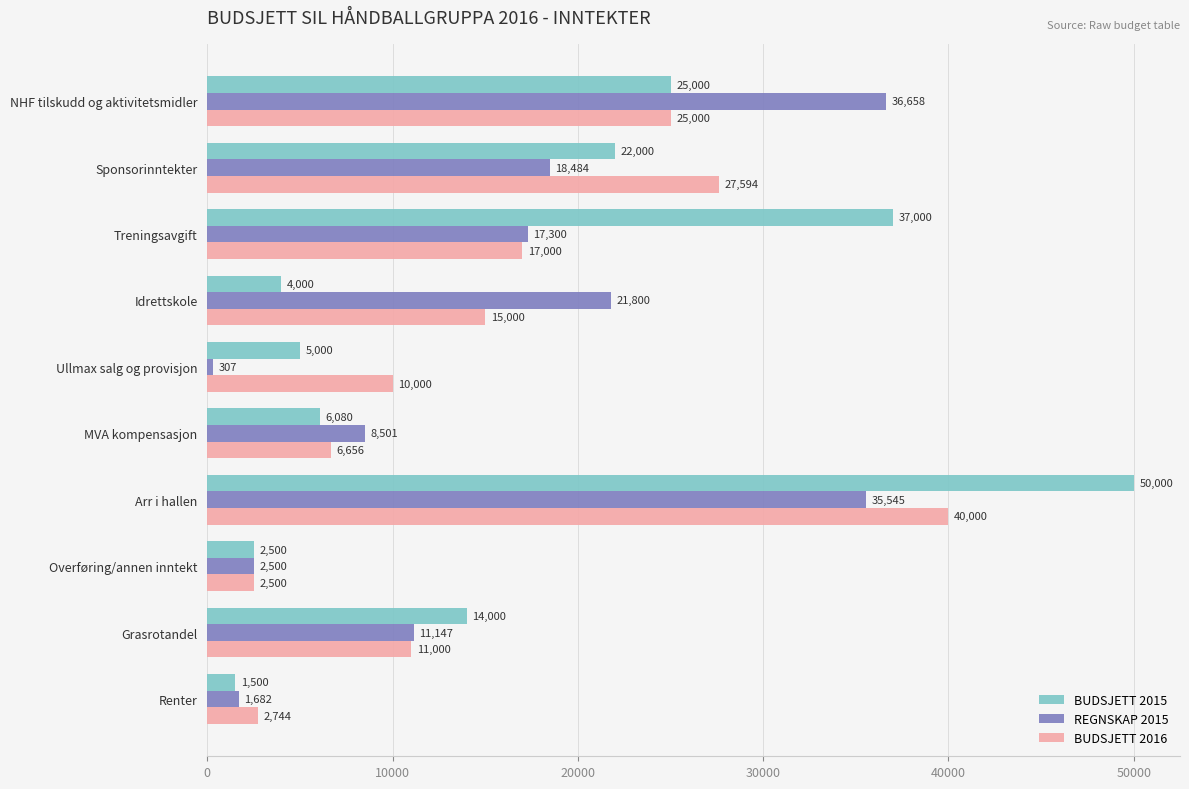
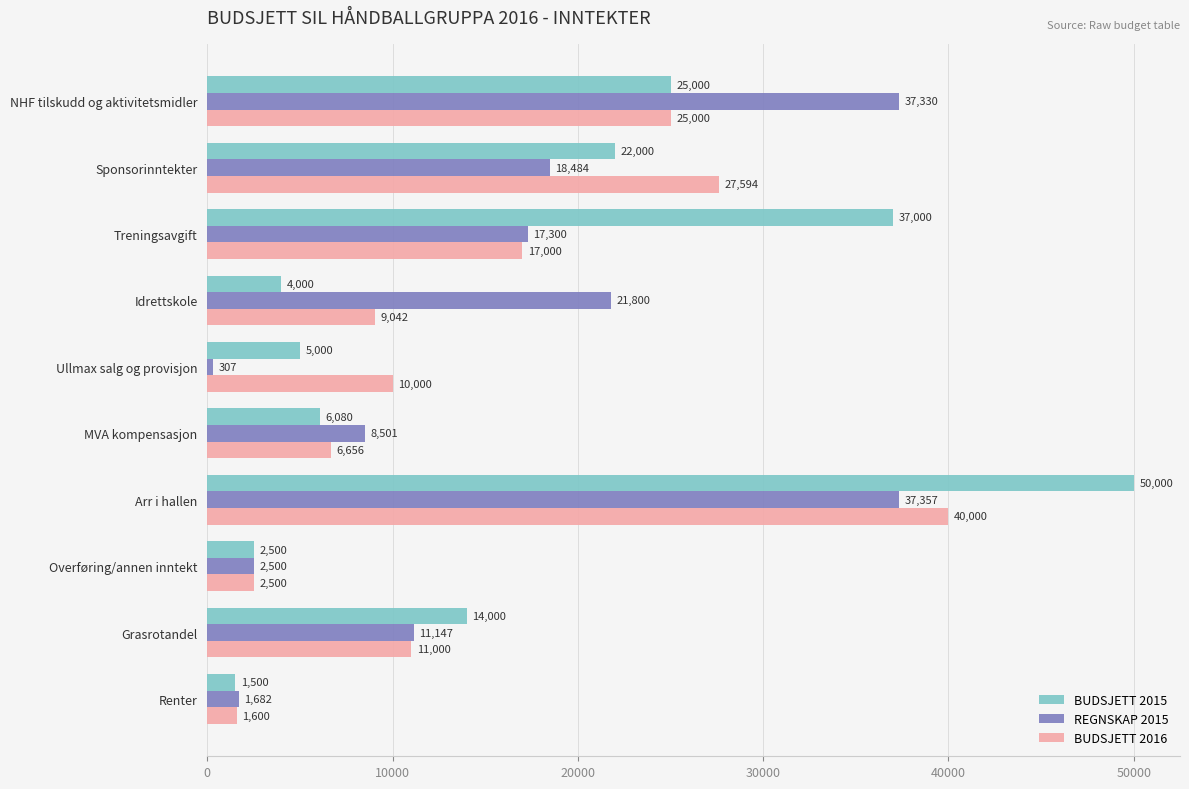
REGNSKAP 2015, NHF tilskudd og aktivitetsmidler: 36,658 -> 37,330
BUDSJETT 2016, Idrettskole: 15,000 -> 9,042
REGNSKAP 2015, Arr i hallen: 35,545 -> 37,357
BUDSJETT 2016, Renter: 2,744 -> 1,600
